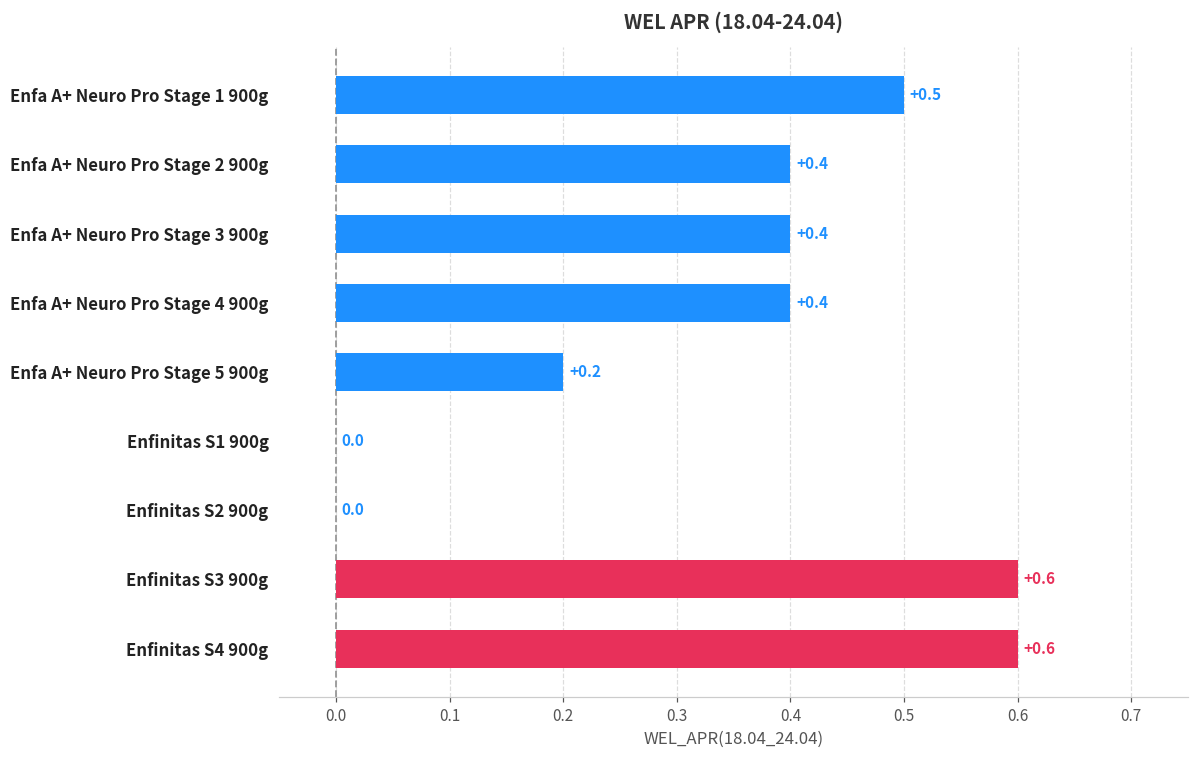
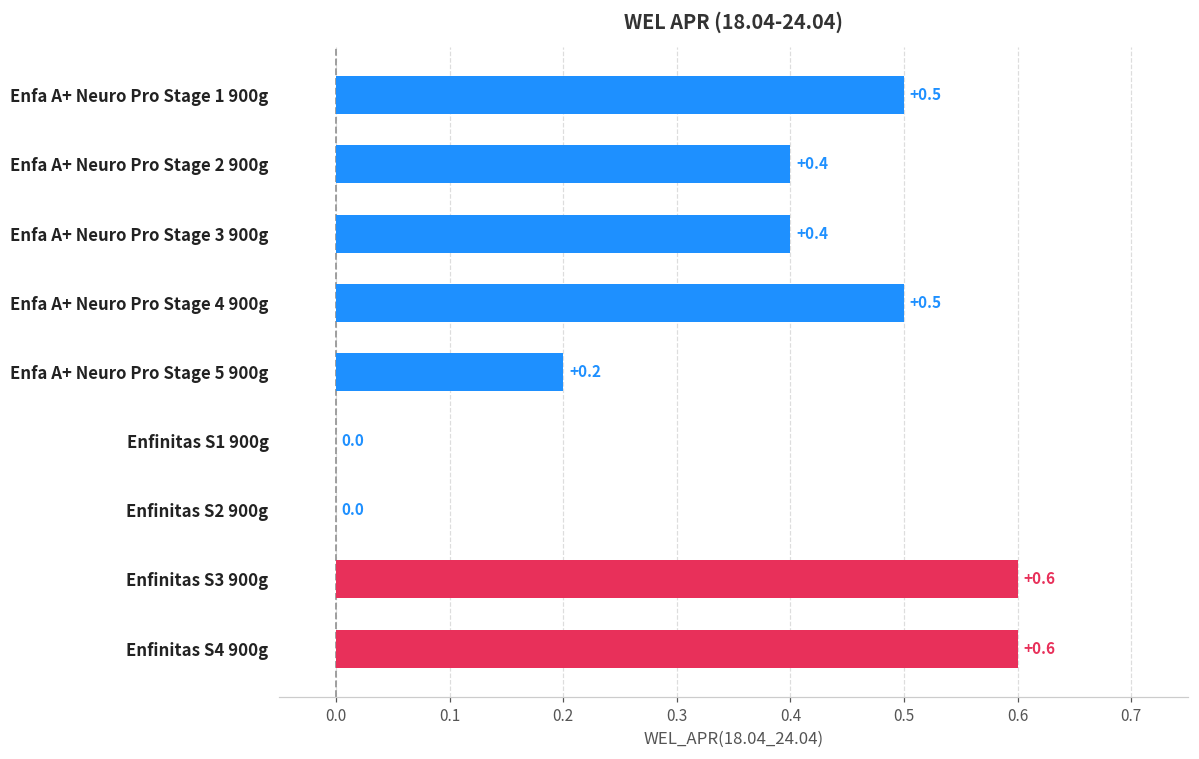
Enfa A+ Neuro Pro Stage 4 900g: +0.4 -> +0.5
